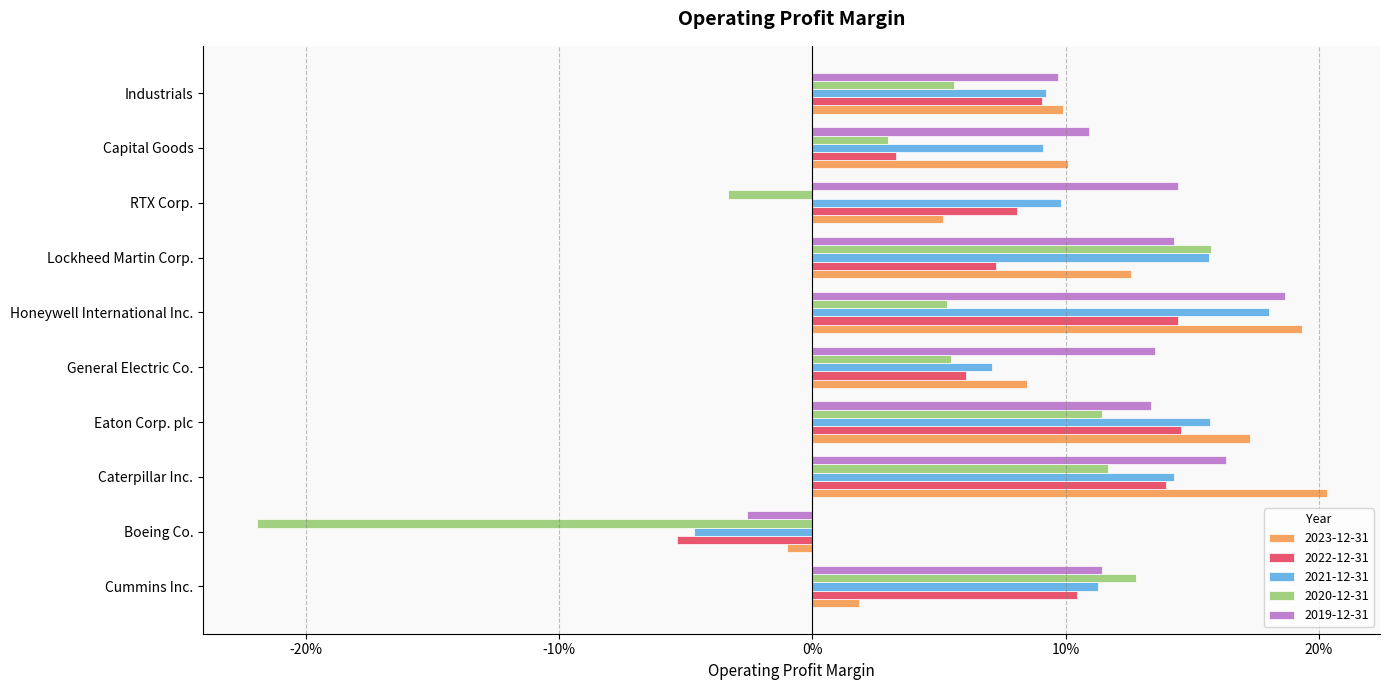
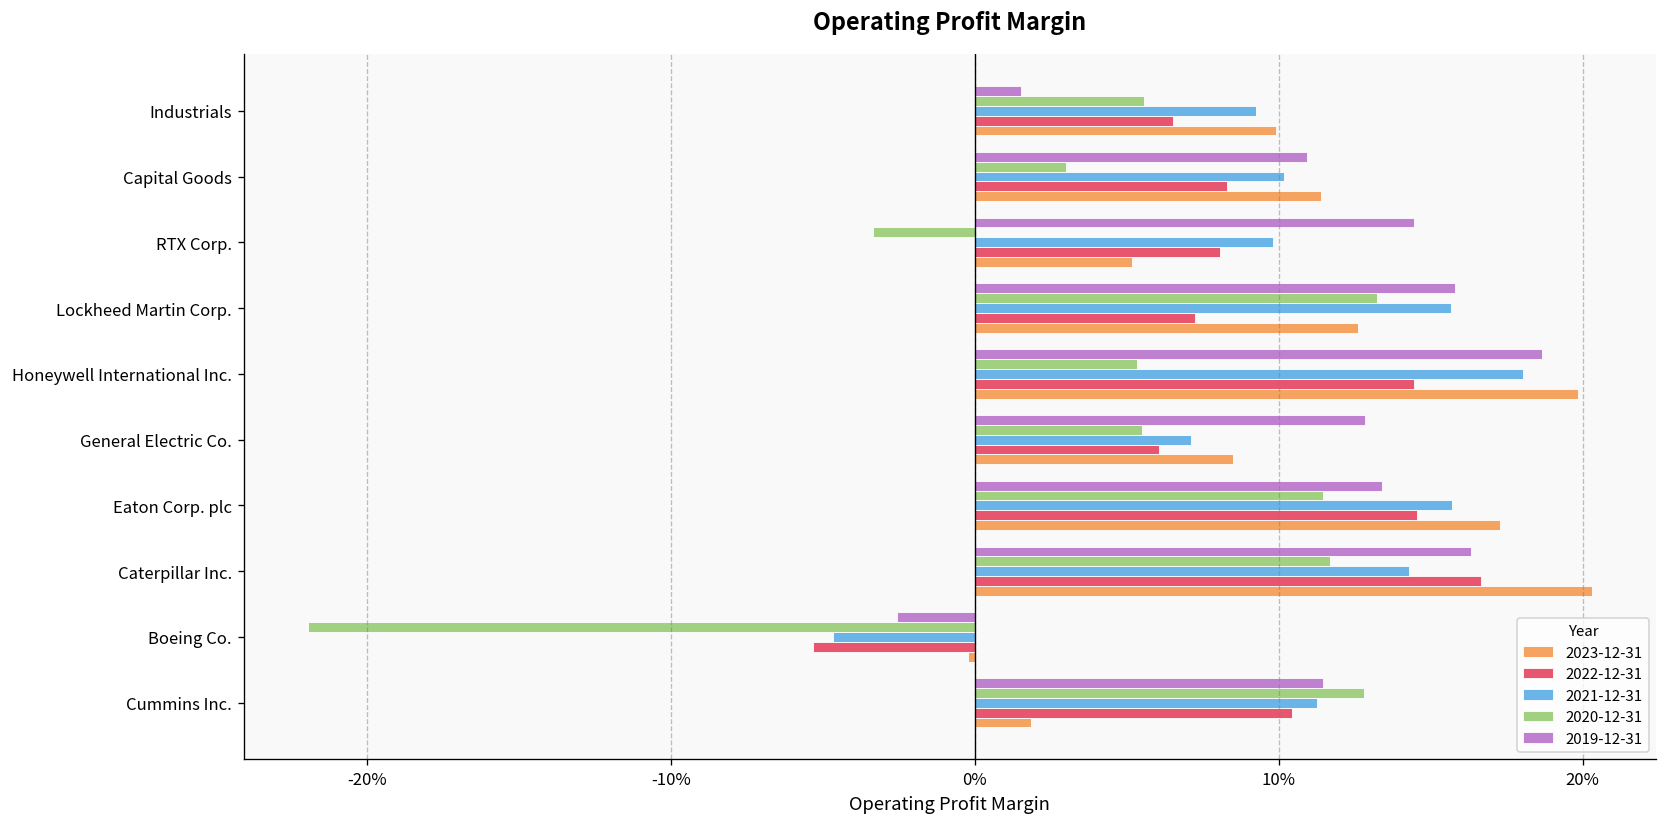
2019-12-31, Industrials: 9.7% -> 1.5%
2022-12-31, Industrials: 9.1% -> 6.5%
2021-12-31, Capital Goods: 9.1% -> 10.2%
2022-12-31, Capital Goods: 3.3% -> 8.3%
2023-12-31, Capital Goods: 10.1% -> 11.4%
2019-12-31, Lockheed Martin Corp.: 14.3% -> 15.8%
2020-12-31, Lockheed Martin Corp.: 15.7% -> 13.2%
2023-12-31, Honeywell International Inc.: 19.3% -> 19.9%
2019-12-31, General Electric Co.: 13.5% -> 12.8%
2022-12-31, Caterpillar Inc.: 14.0% -> 16.7%
2023-12-31, Boeing Co.: -1.0% -> -0.2%
